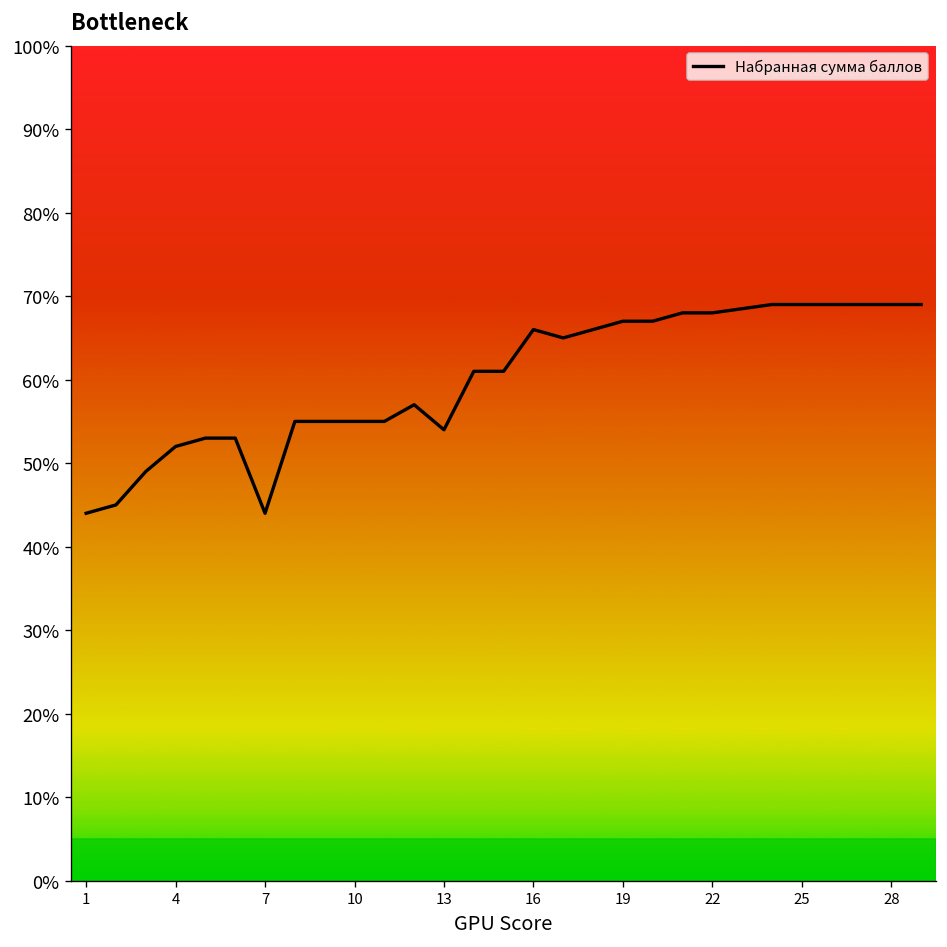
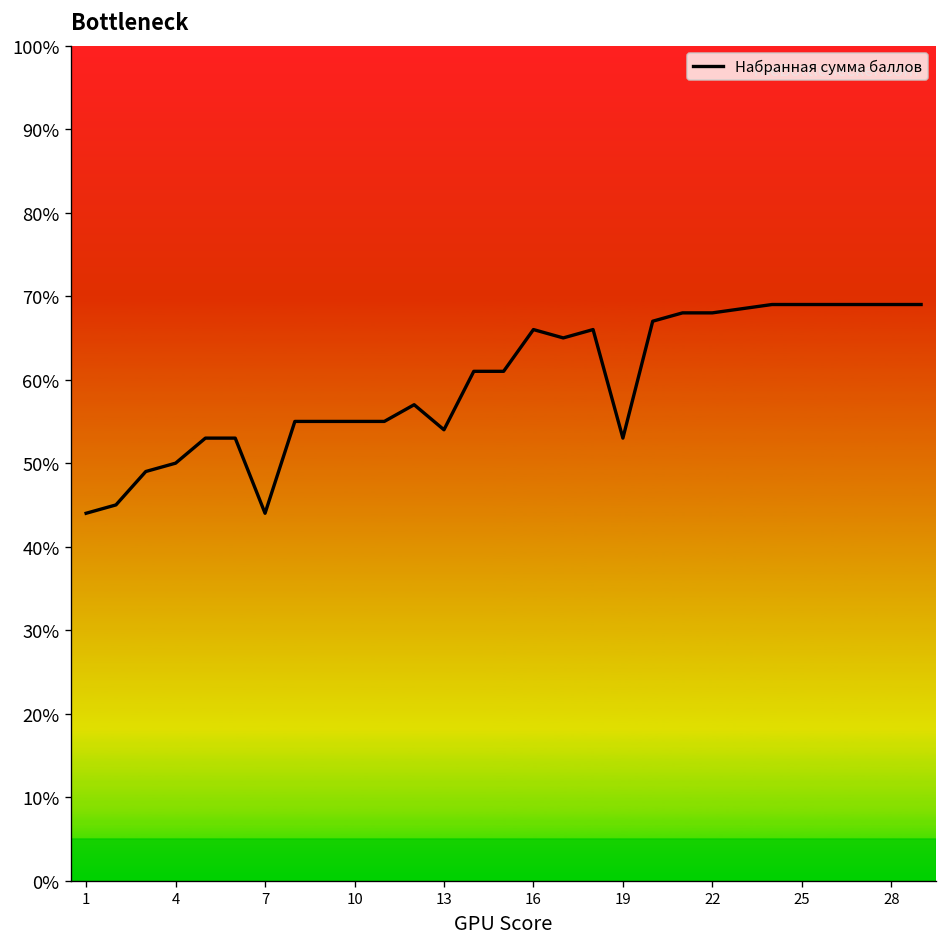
4: 52% -> 50%
19: 67% -> 53%
